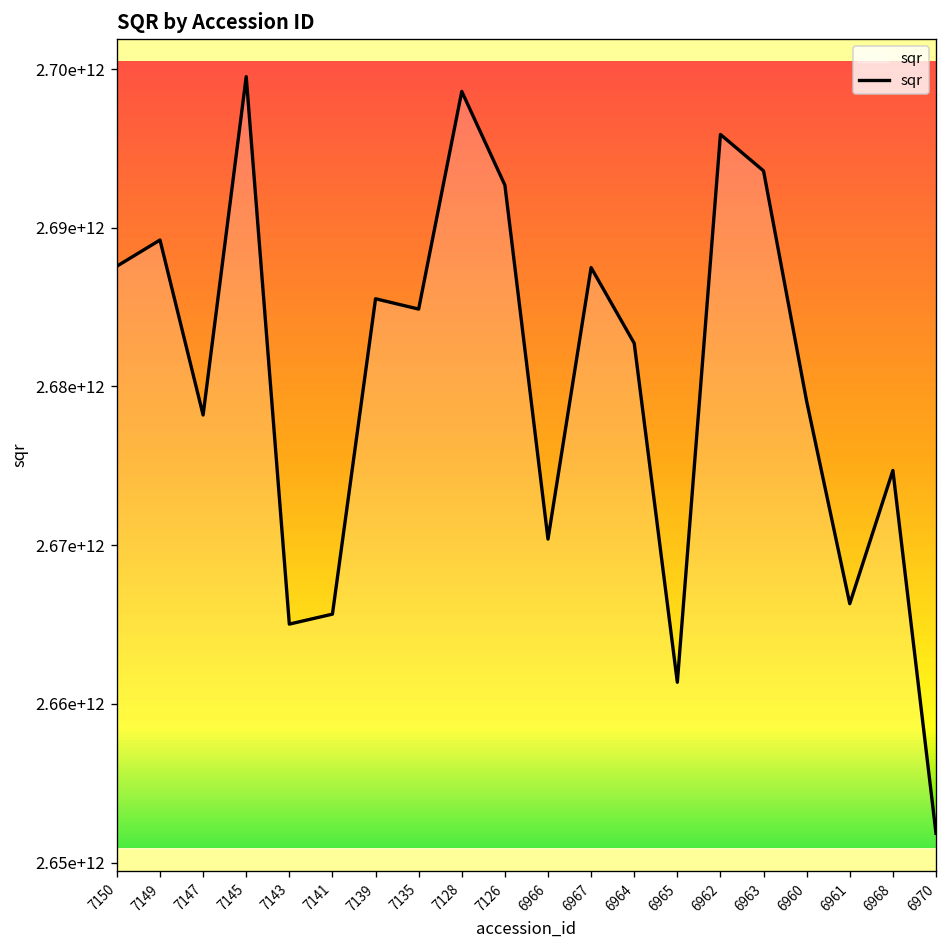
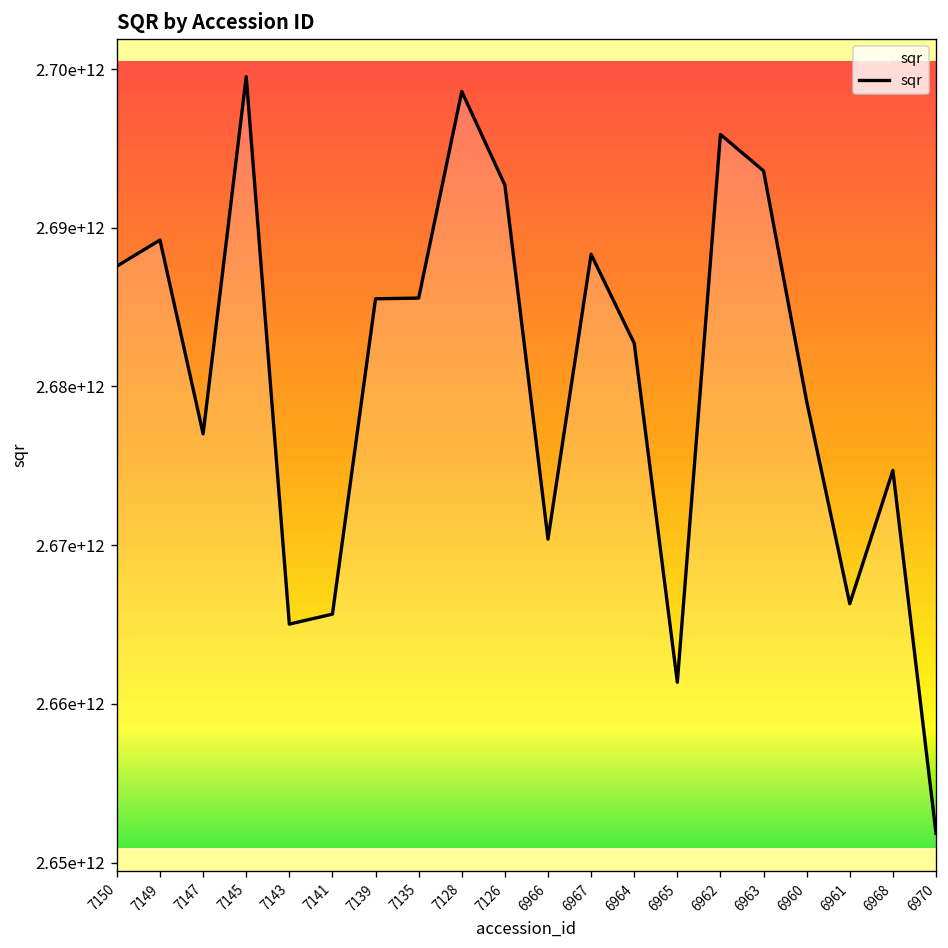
7147: 2678200000000 -> 2677000000000
7135: 2684900000000 -> 2685600000000
6967: 2687500000000 -> 2688300000000
